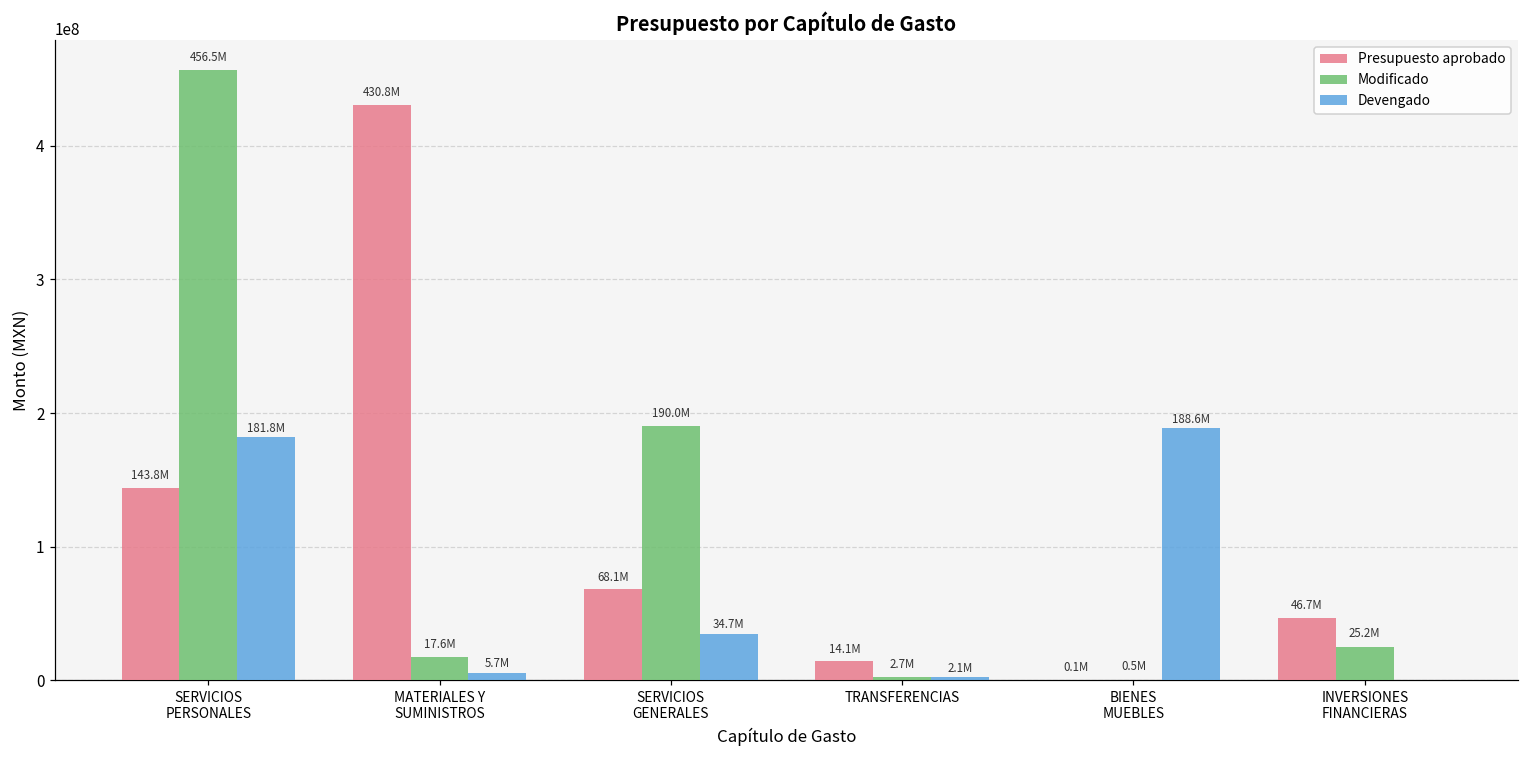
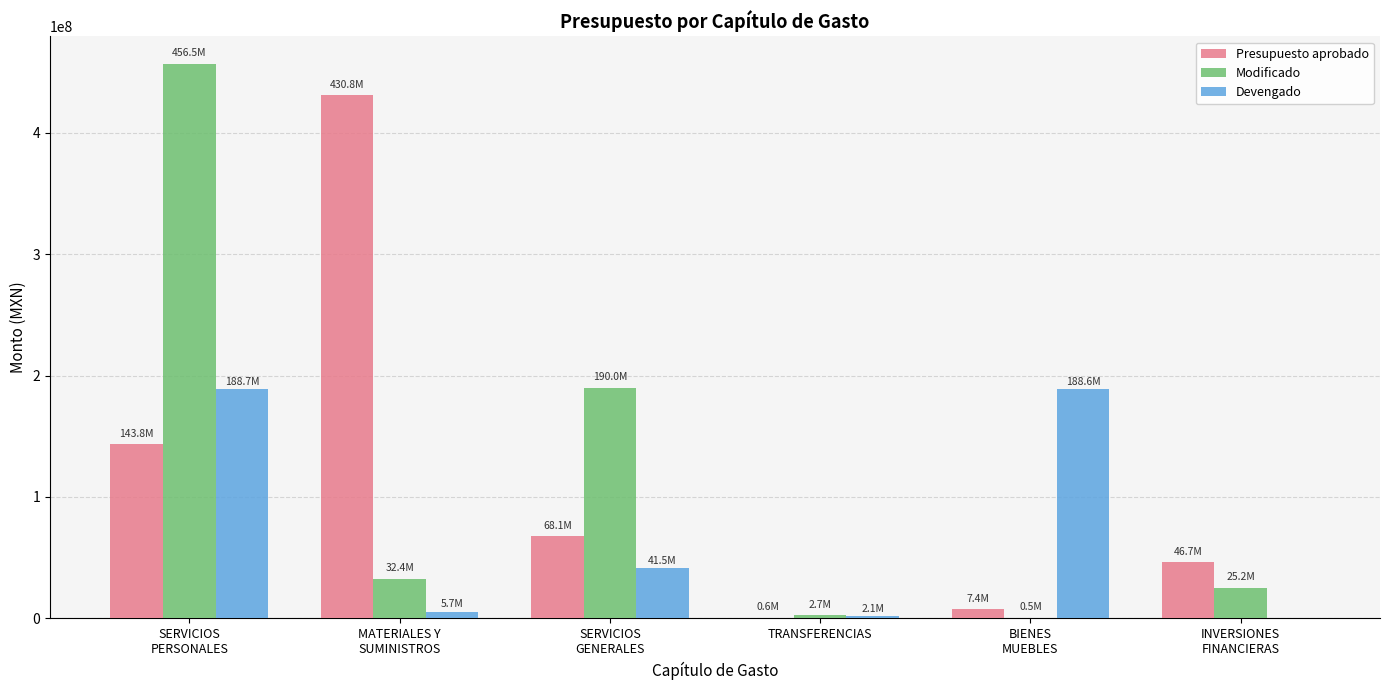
Devengado, SERVICIOS PERSONALES: 181.8M -> 188.7M
Modificado, MATERIALES Y SUMINISTROS: 17.6M -> 32.4M
Devengado, SERVICIOS GENERALES: 34.7M -> 41.5M
Presupuesto aprobado, TRANSFERENCIAS: 14.1M -> 0.6M
Presupuesto aprobado, BIENES MUEBLES: 0.1M -> 7.4M
